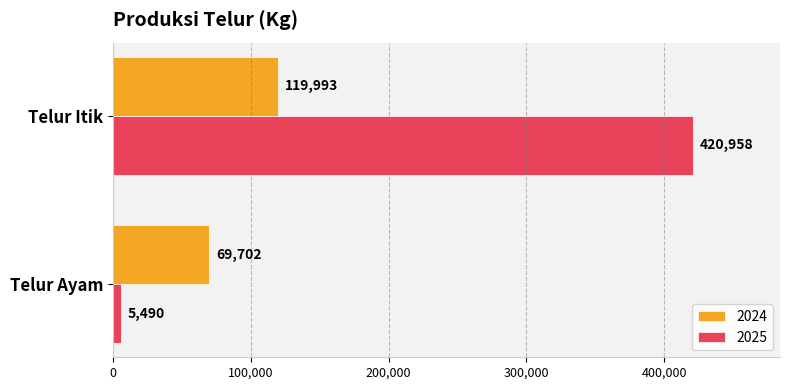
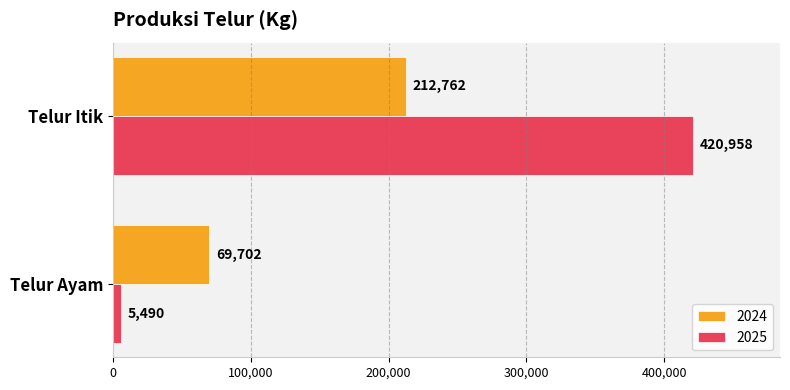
2024, Telur Itik: 119,993 -> 212,762
